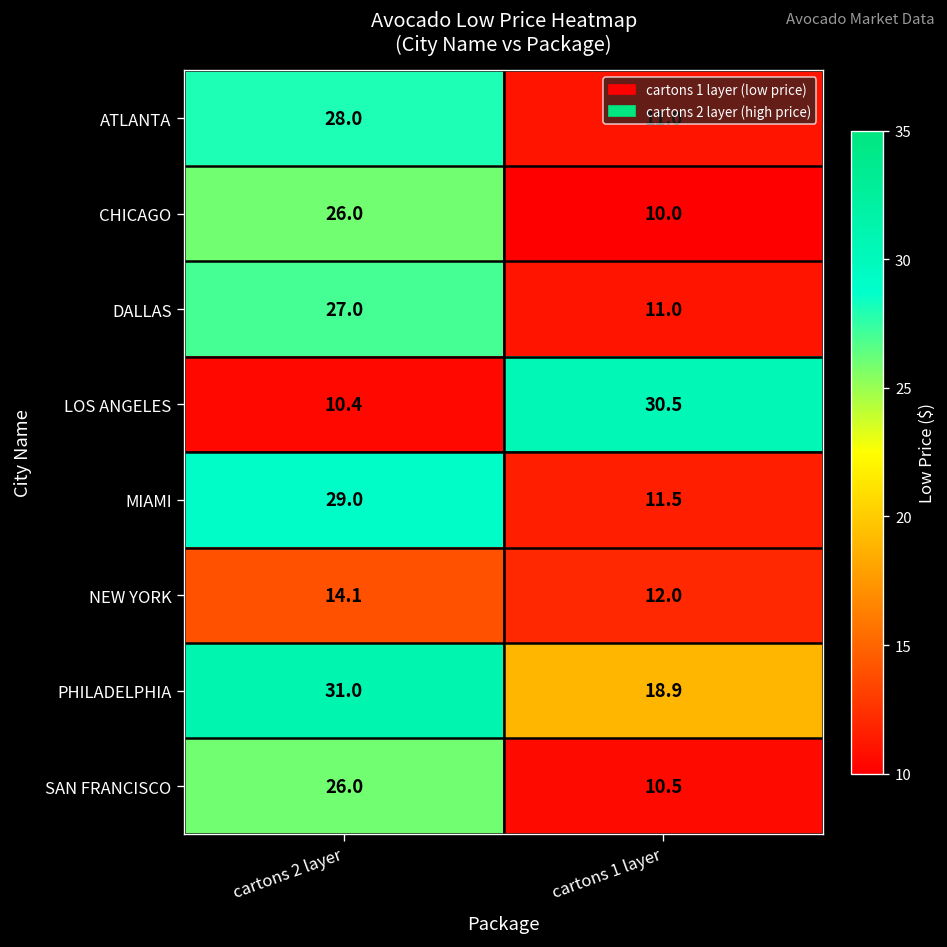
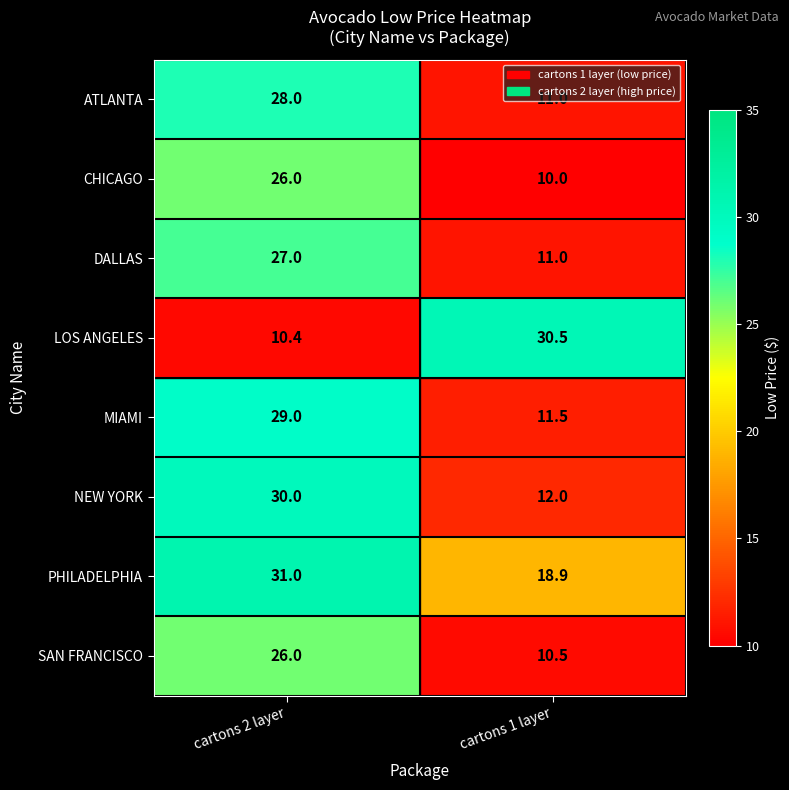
NEW YORK, cartons 2 layer: 14.1 -> 30.0
